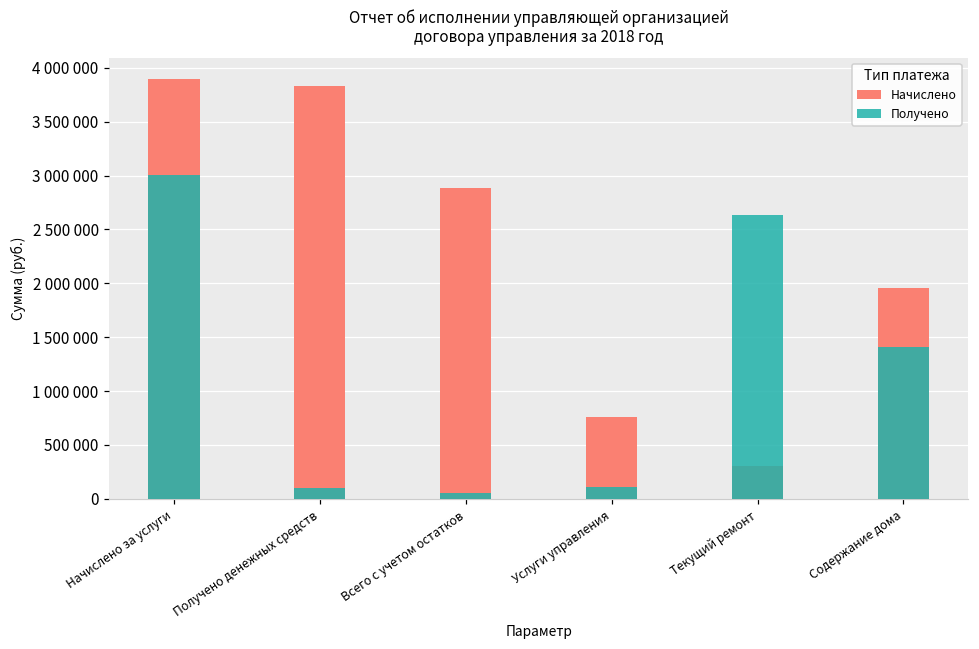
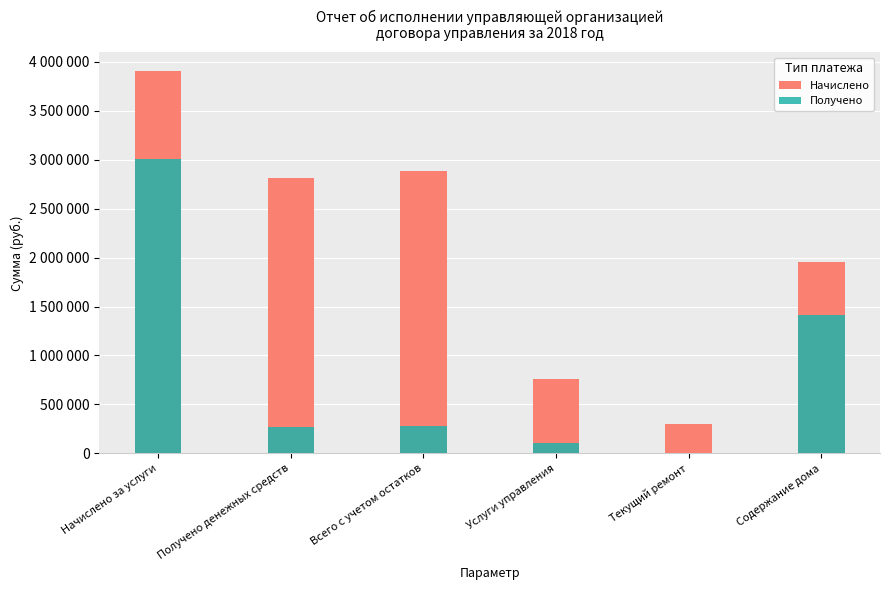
Начислено, Получено денежных средств: 3800000 -> 2800000
Получено, Получено денежных средств: 100000 -> 300000
Получено, Всего с учетом остатков: 100000 -> 300000
Получено, Текущий ремонт: 2600000 -> 0
